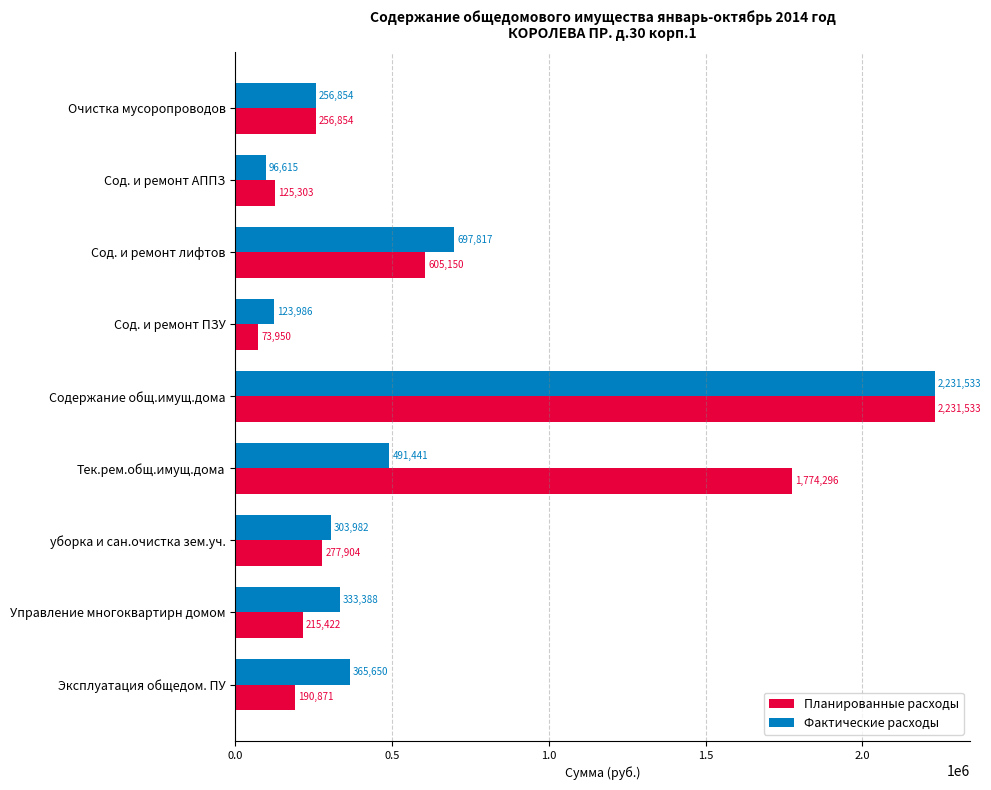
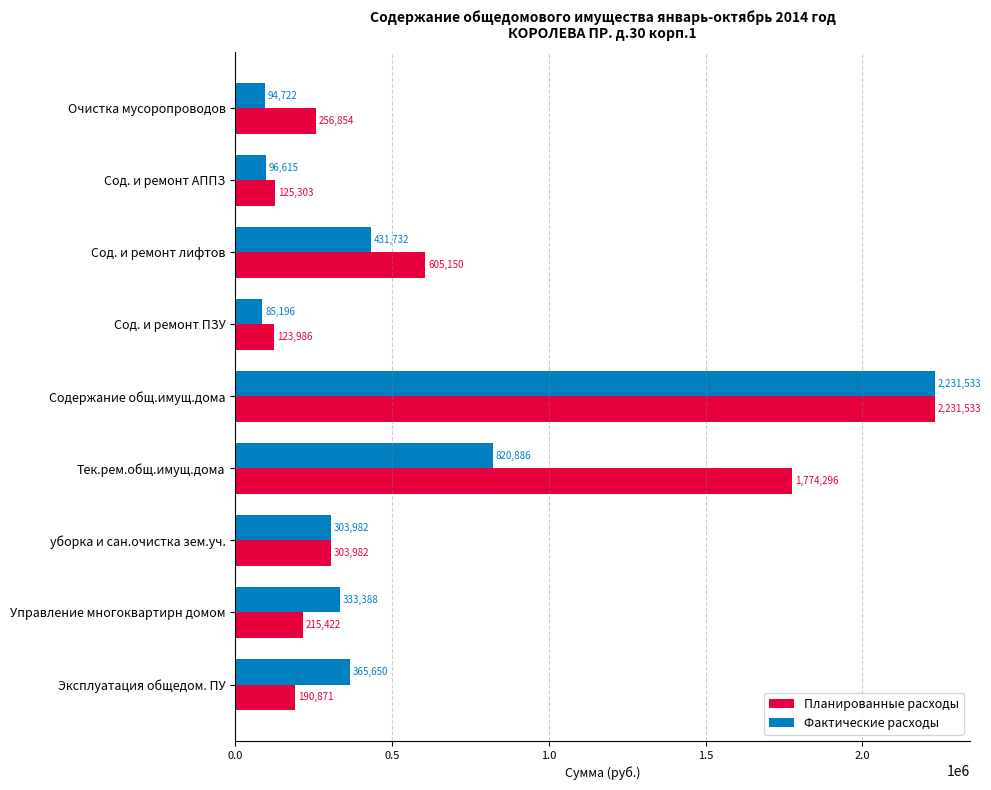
Фактические расходы, Очистка мусоропроводов: 256,854 -> 94,722
Фактические расходы, Сод. и ремонт лифтов: 697,817 -> 431,732
Фактические расходы, Сод. и ремонт ПЗУ: 123,986 -> 85,196
Планированные расходы, Сод. и ремонт ПЗУ: 73,950 -> 123,986
Фактические расходы, Тек.рем.общ.имущ.дома: 491,441 -> 820,886
Планированные расходы, уборка и сан.очистка зем.уч.: 277,904 -> 303,982
